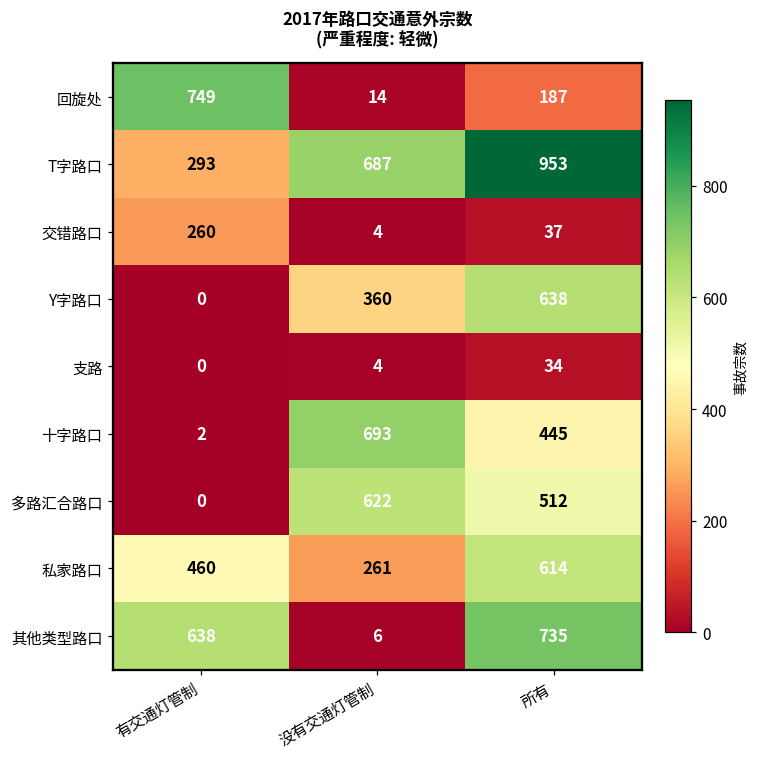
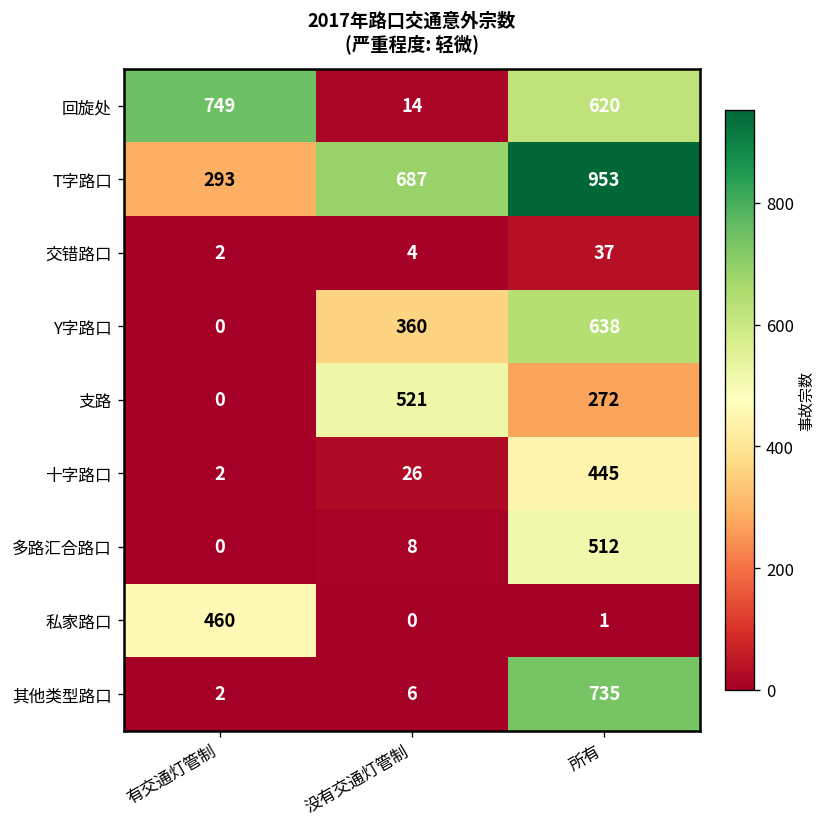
回旋处, 所有: 187 -> 620
交错路口, 有交通灯管制: 260 -> 2
支路, 没有交通灯管制: 4 -> 521
支路, 所有: 34 -> 272
十字路口, 没有交通灯管制: 693 -> 26
多路汇合路口, 没有交通灯管制: 622 -> 8
私家路口, 没有交通灯管制: 261 -> 0
私家路口, 所有: 614 -> 1
其他类型路口, 有交通灯管制: 638 -> 2
